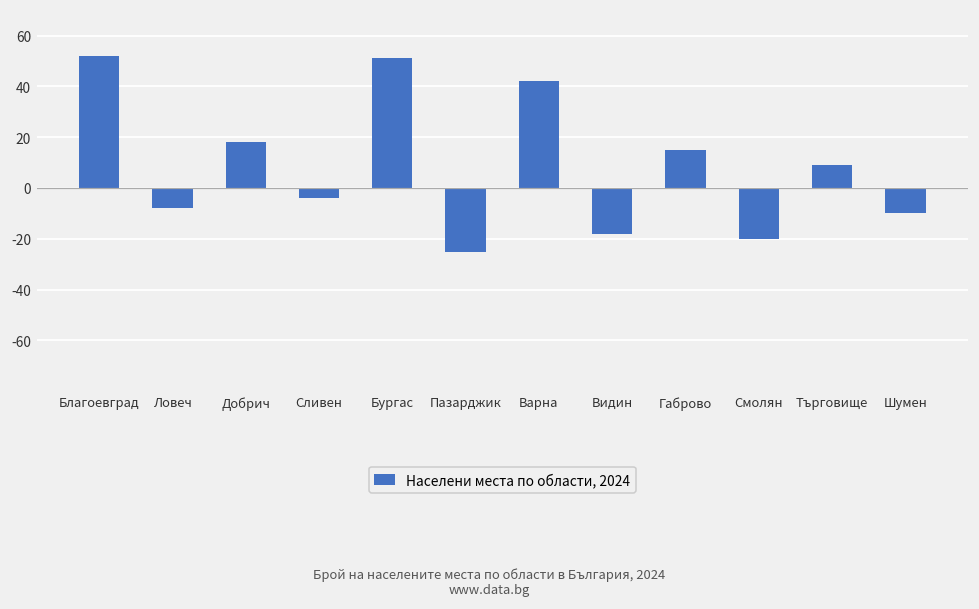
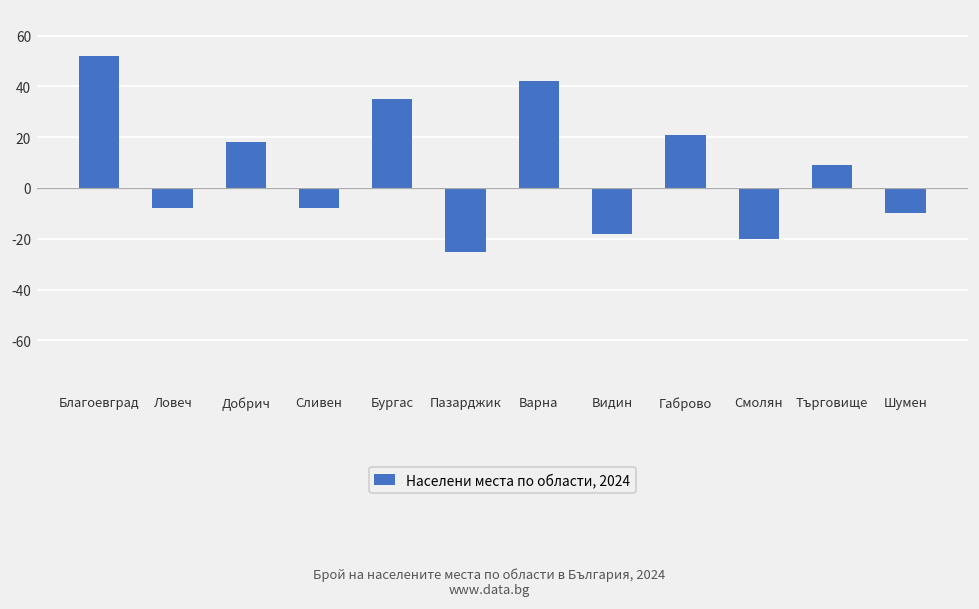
Сливен: -4 -> -8
Бургас: 51 -> 35
Габрово: 15 -> 21
